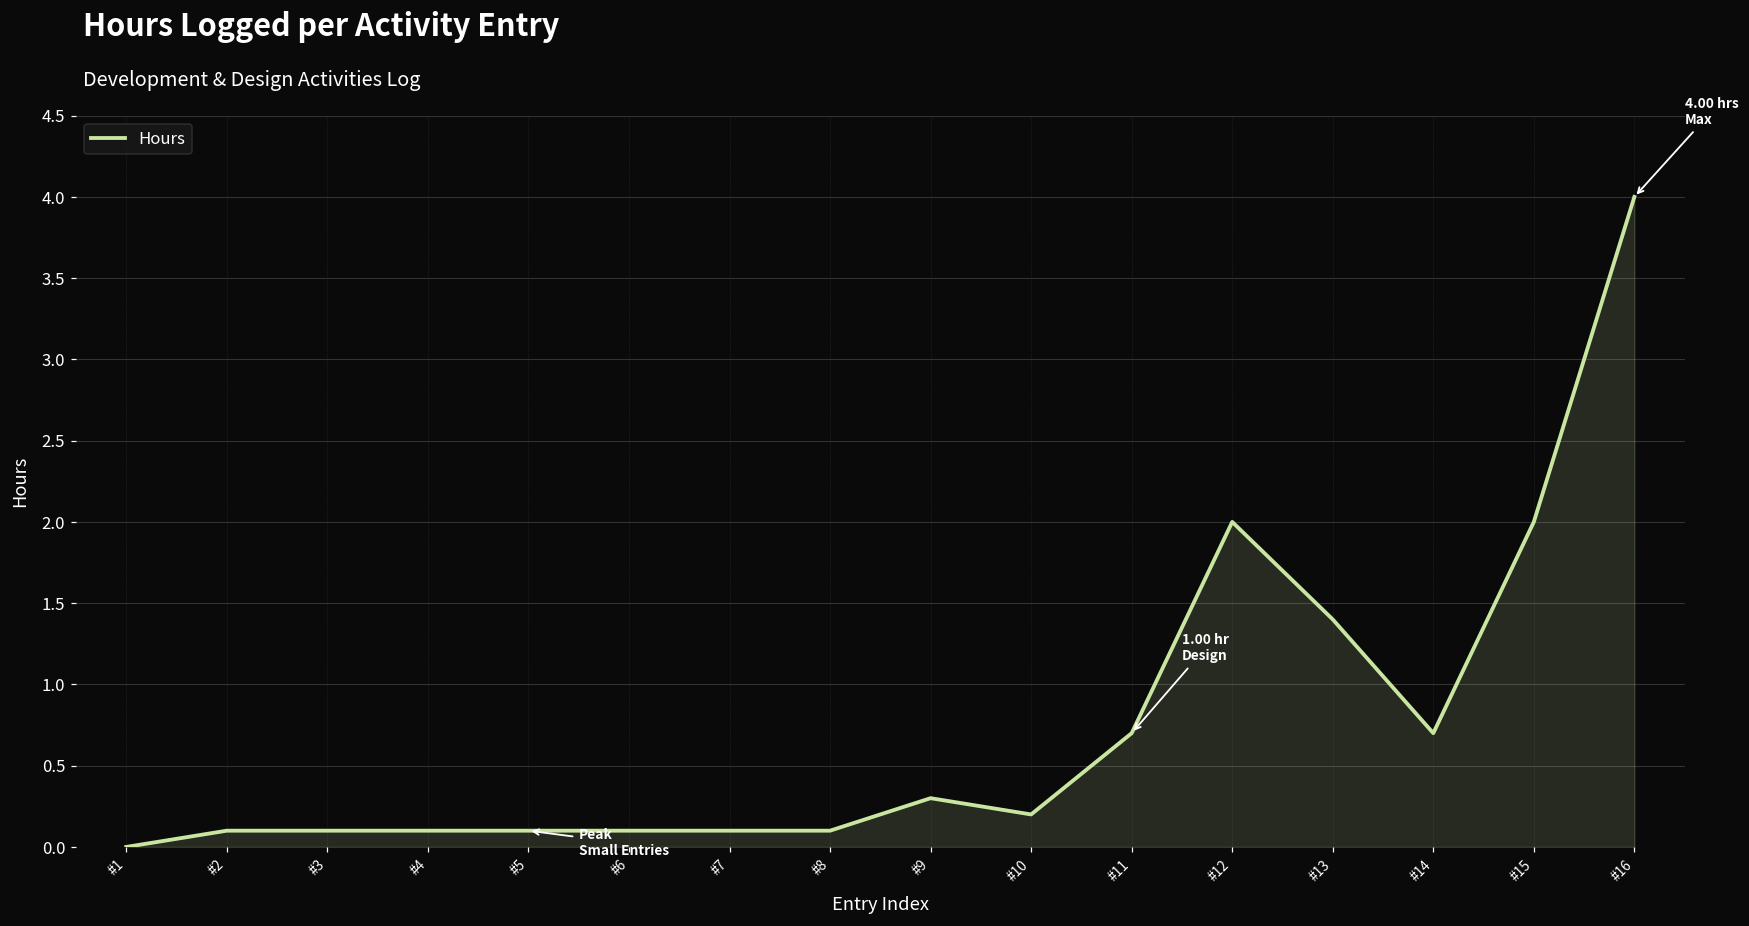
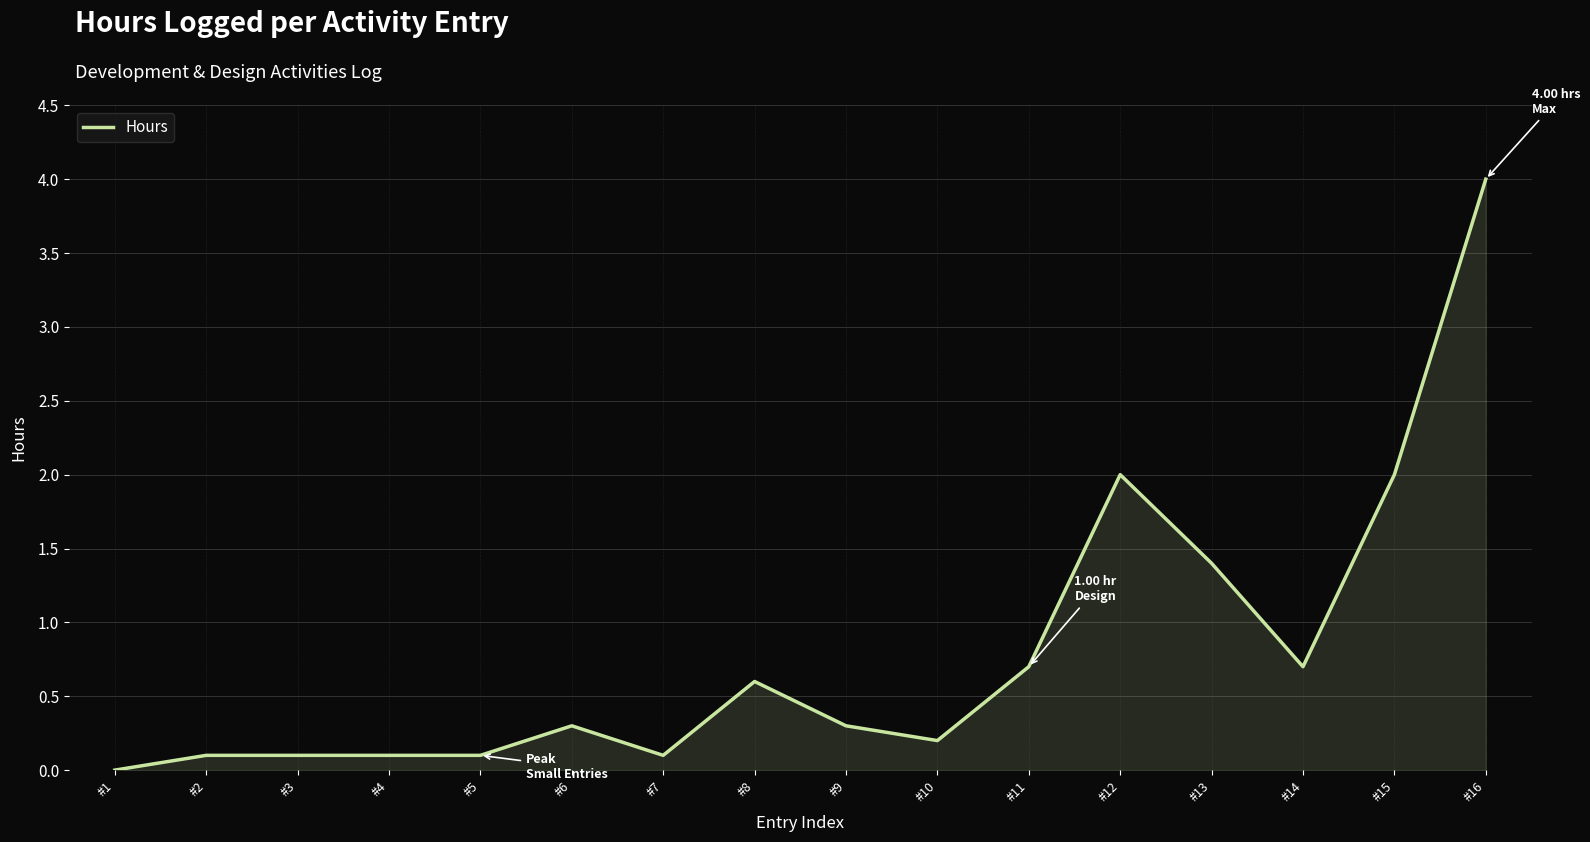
#6: 0.1 -> 0.3
#8: 0.1 -> 0.6
